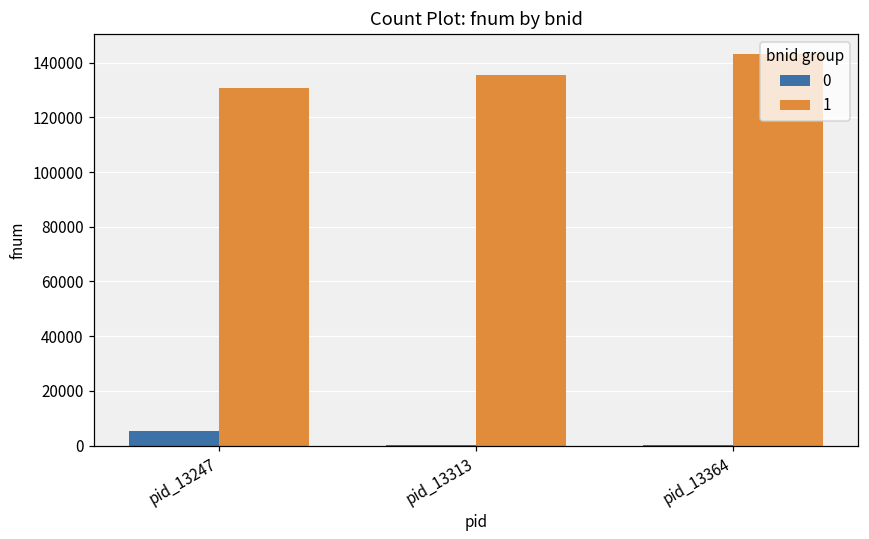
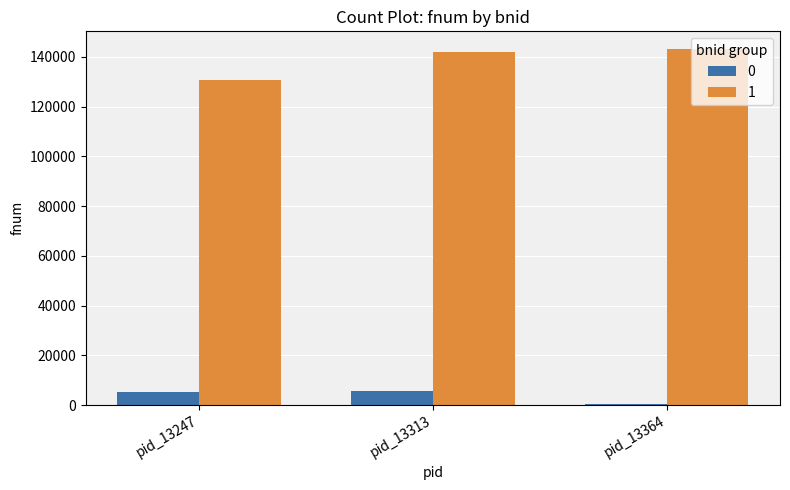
0, pid_13313: 0 -> 6000
1, pid_13313: 135000 -> 142000
